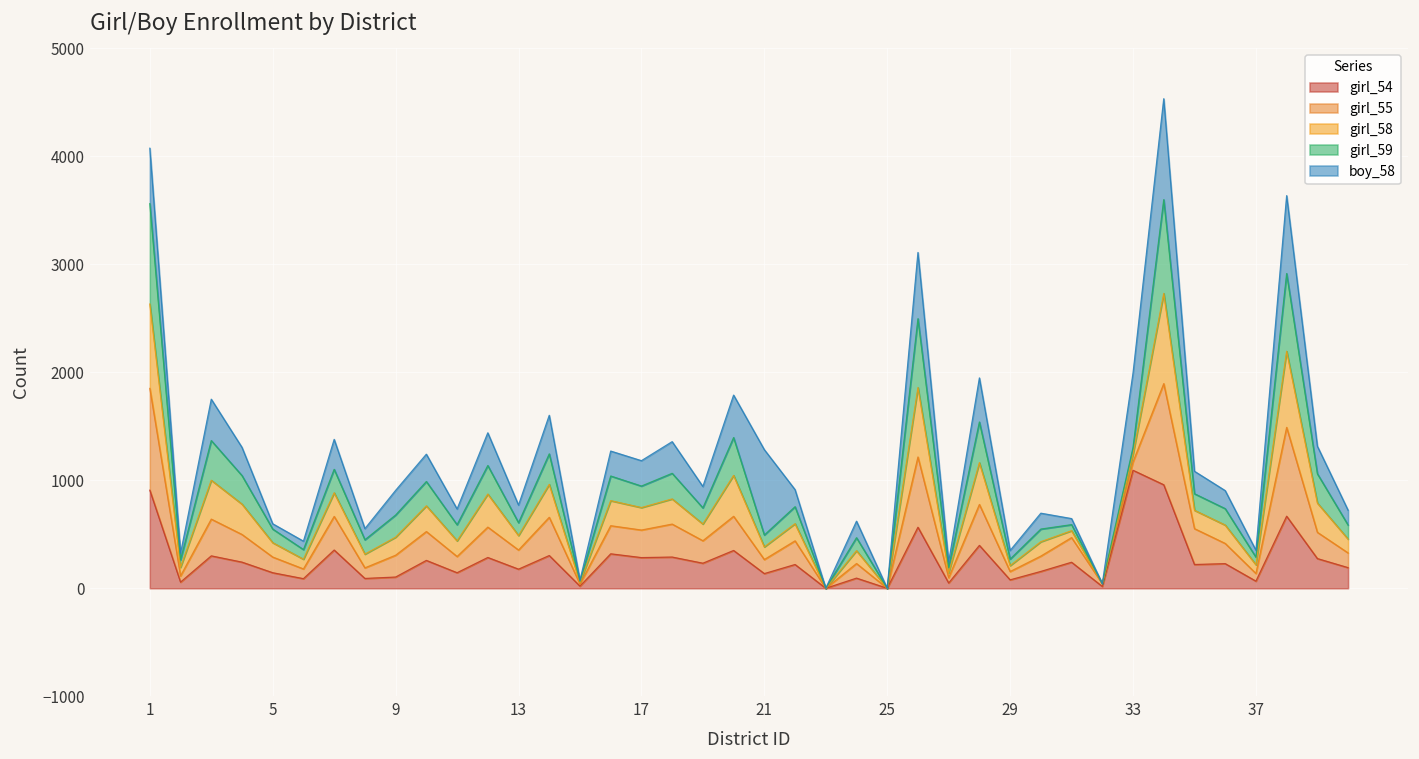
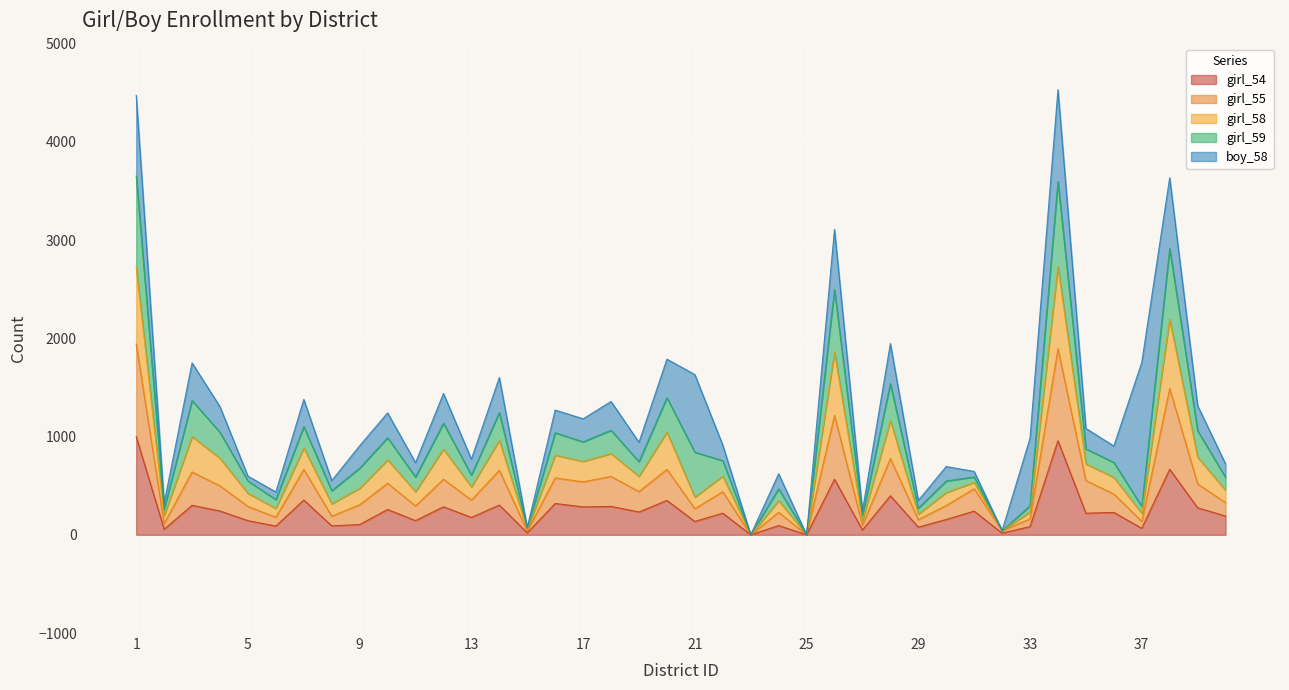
girl_54, 1: 900 -> 1000
boy_58, 1: 500 -> 800
girl_59, 21: 100 -> 500
girl_54, 33: 1100 -> 100
boy_58, 37: 100 -> 1500
